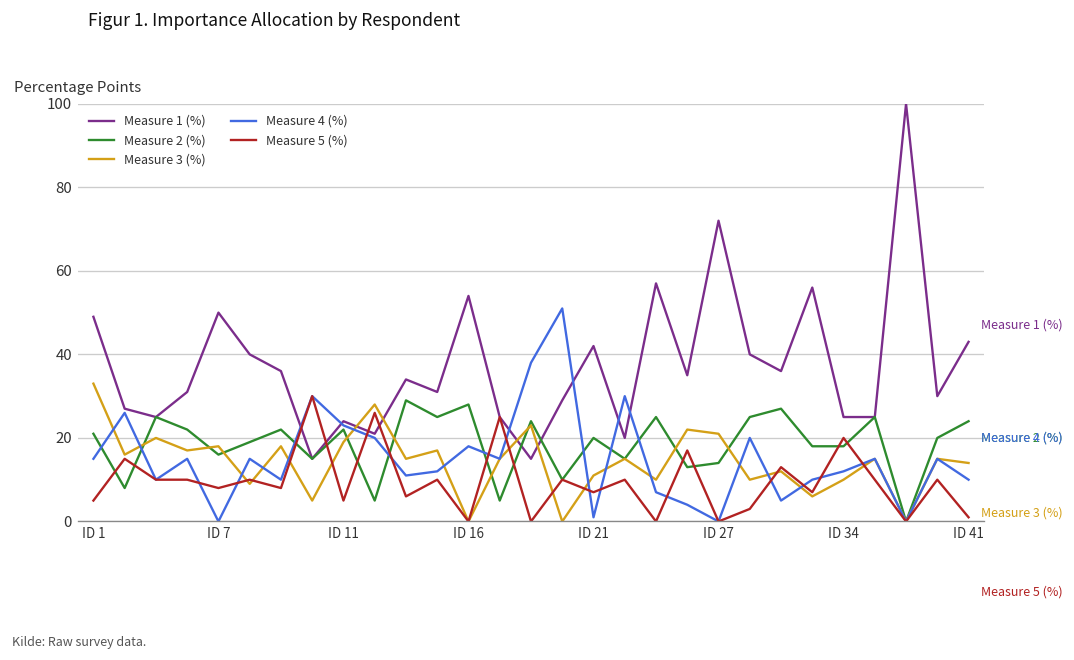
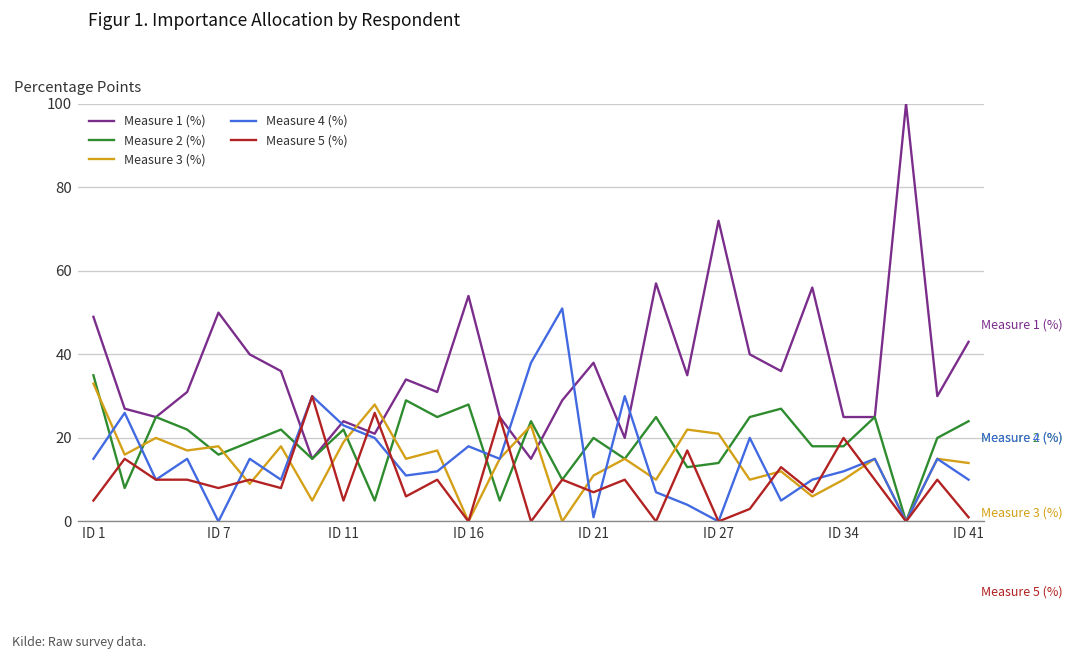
Measure 2 (%), ID 1: 21 -> 35
Measure 1 (%), ID 21: 42 -> 38
